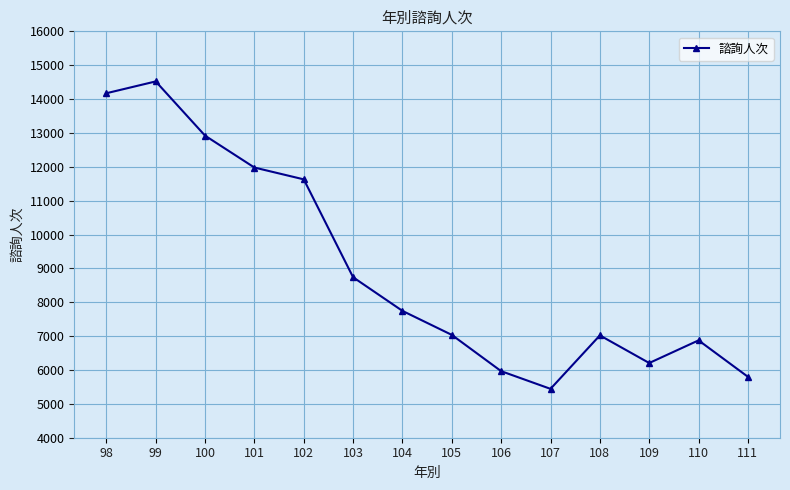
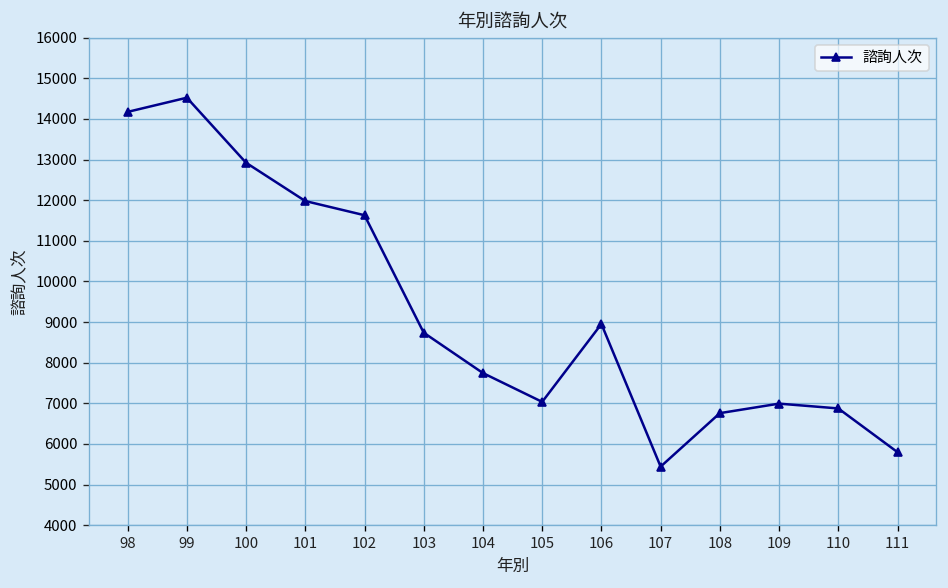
106: 6000 -> 9000
108: 7000 -> 6800
109: 6200 -> 7000
